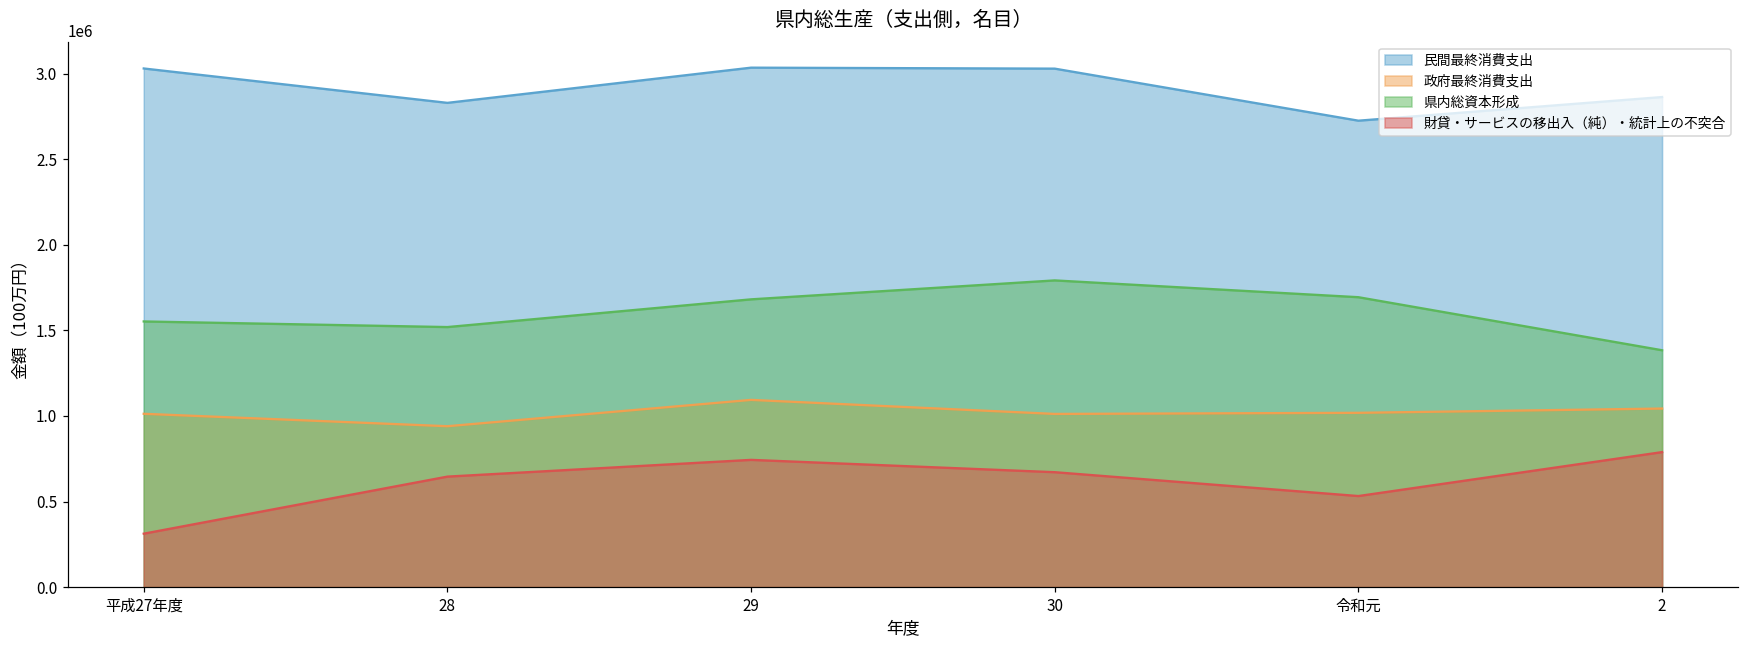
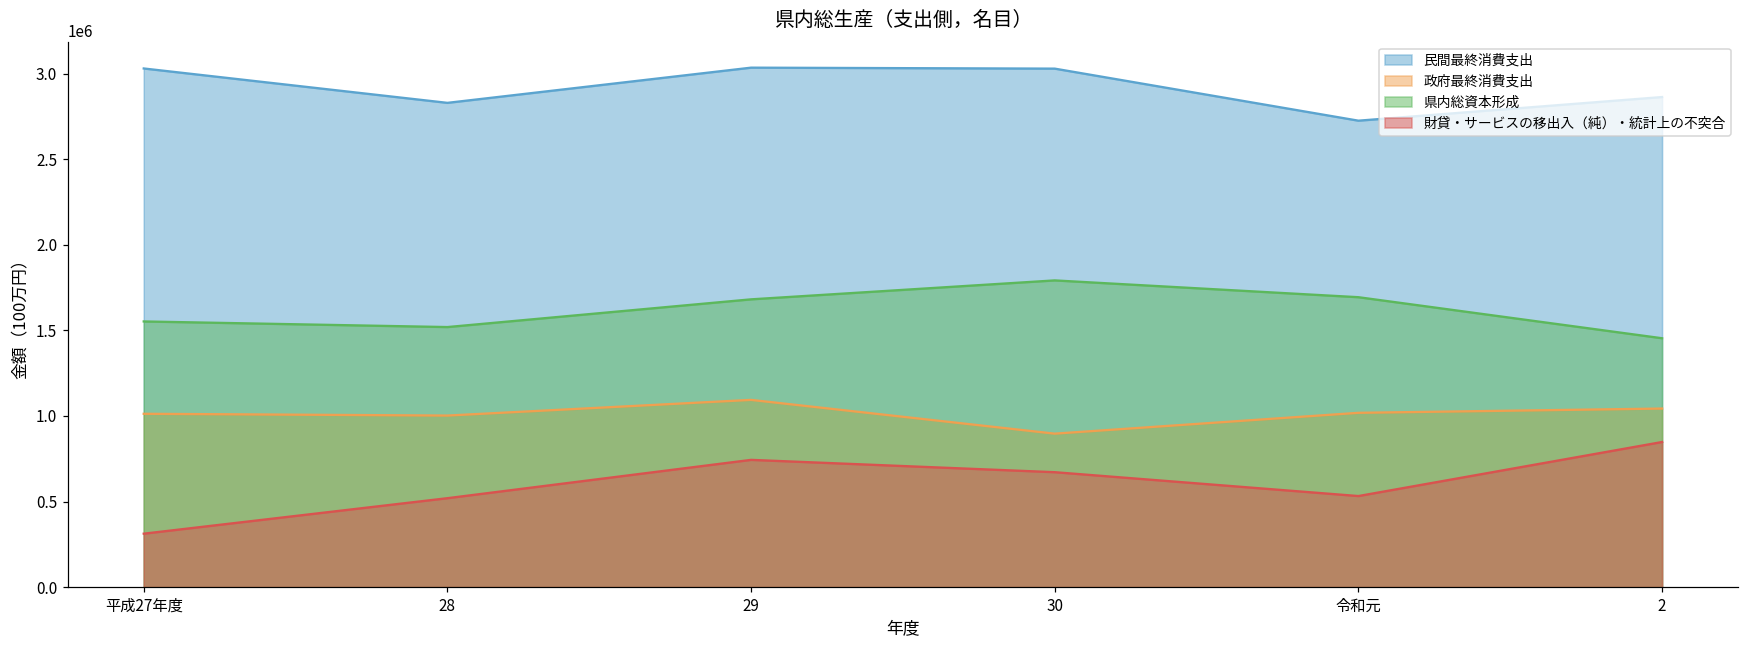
政府最終消費支出, 28: 940000 -> 1000000
財貸・サービスの移出入（純）・統計上の不突合, 28: 650000 -> 520000
政府最終消費支出, 30: 1010000 -> 900000
県内総資本形成, 2: 1380000 -> 1450000
財貸・サービスの移出入（純）・統計上の不突合, 2: 790000 -> 850000
